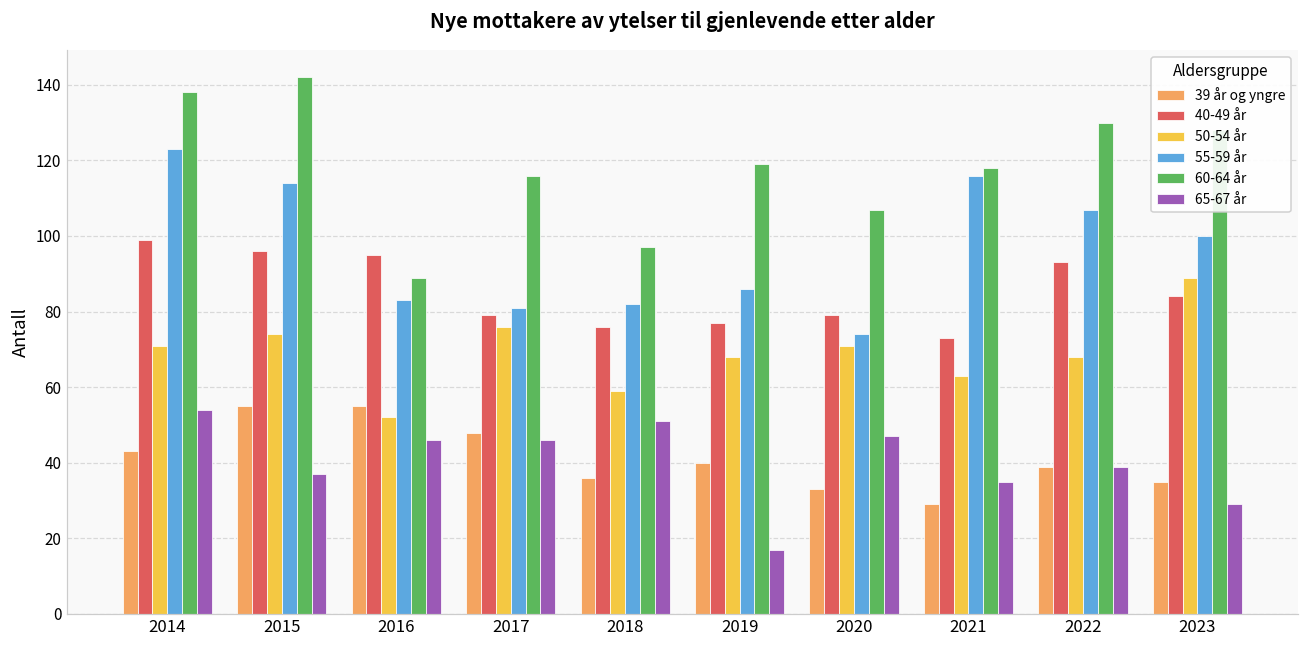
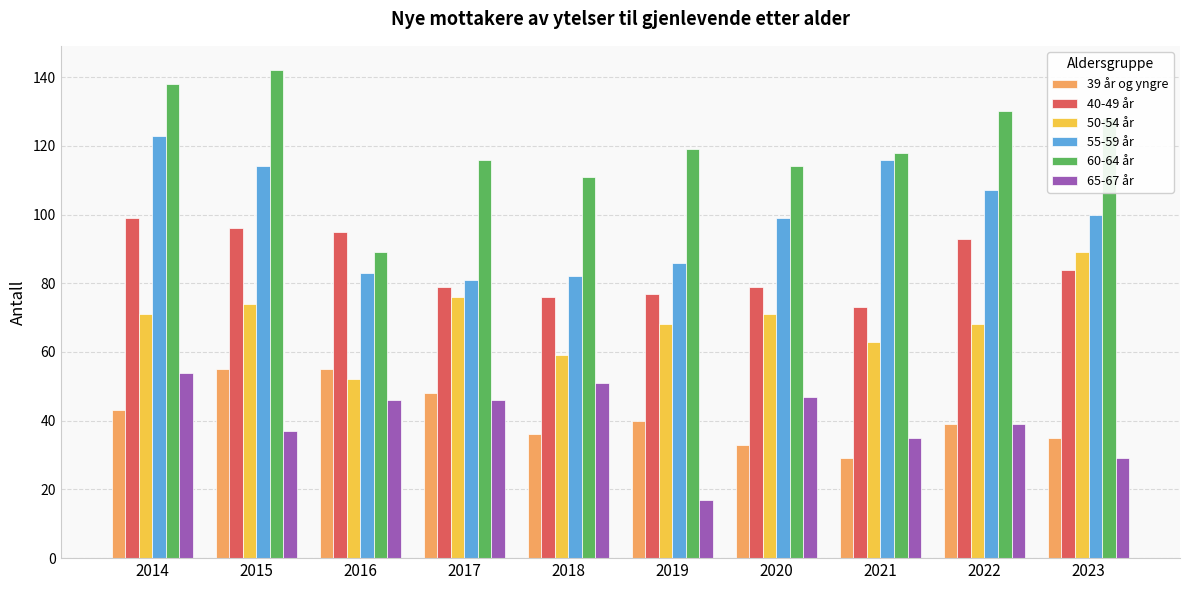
60-64 år, 2018: 97 -> 111
55-59 år, 2020: 74 -> 99
60-64 år, 2020: 107 -> 114
